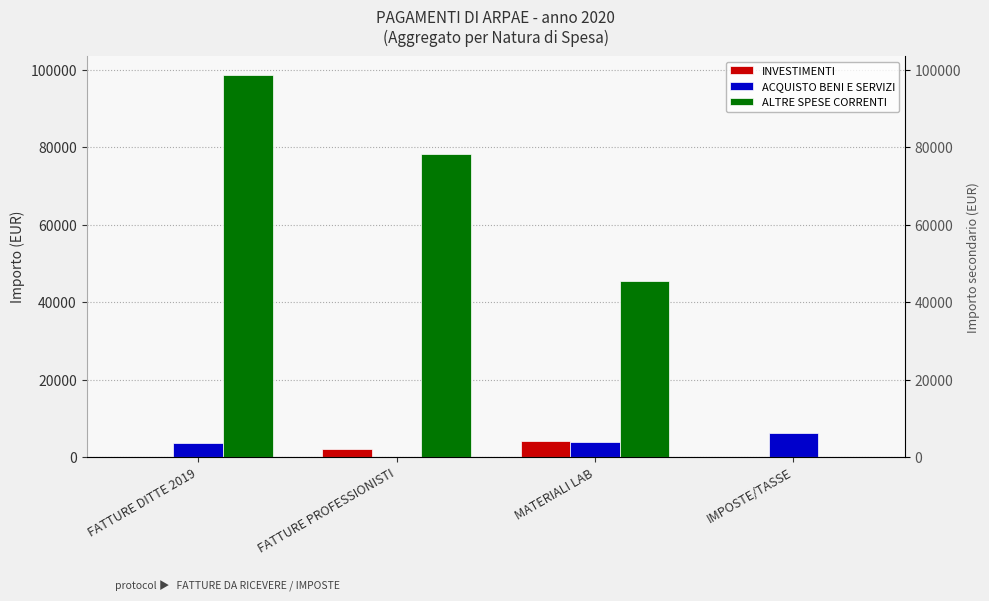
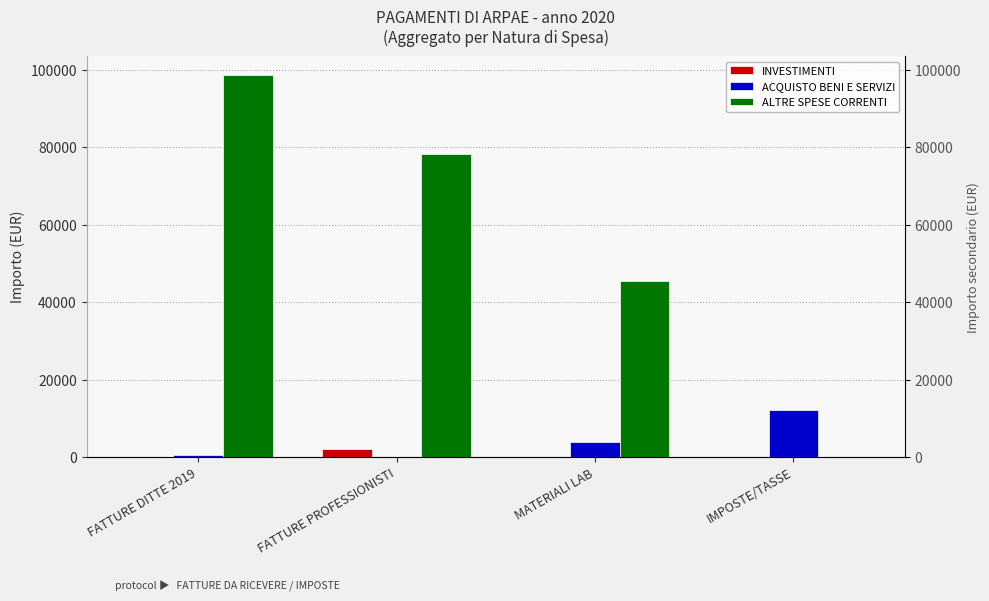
ACQUISTO BENI E SERVIZI, FATTURE DITTE 2019: 4000 -> 1000
INVESTIMENTI, MATERIALI LAB: 4000 -> 0
ACQUISTO BENI E SERVIZI, IMPOSTE/TASSE: 6000 -> 12000
